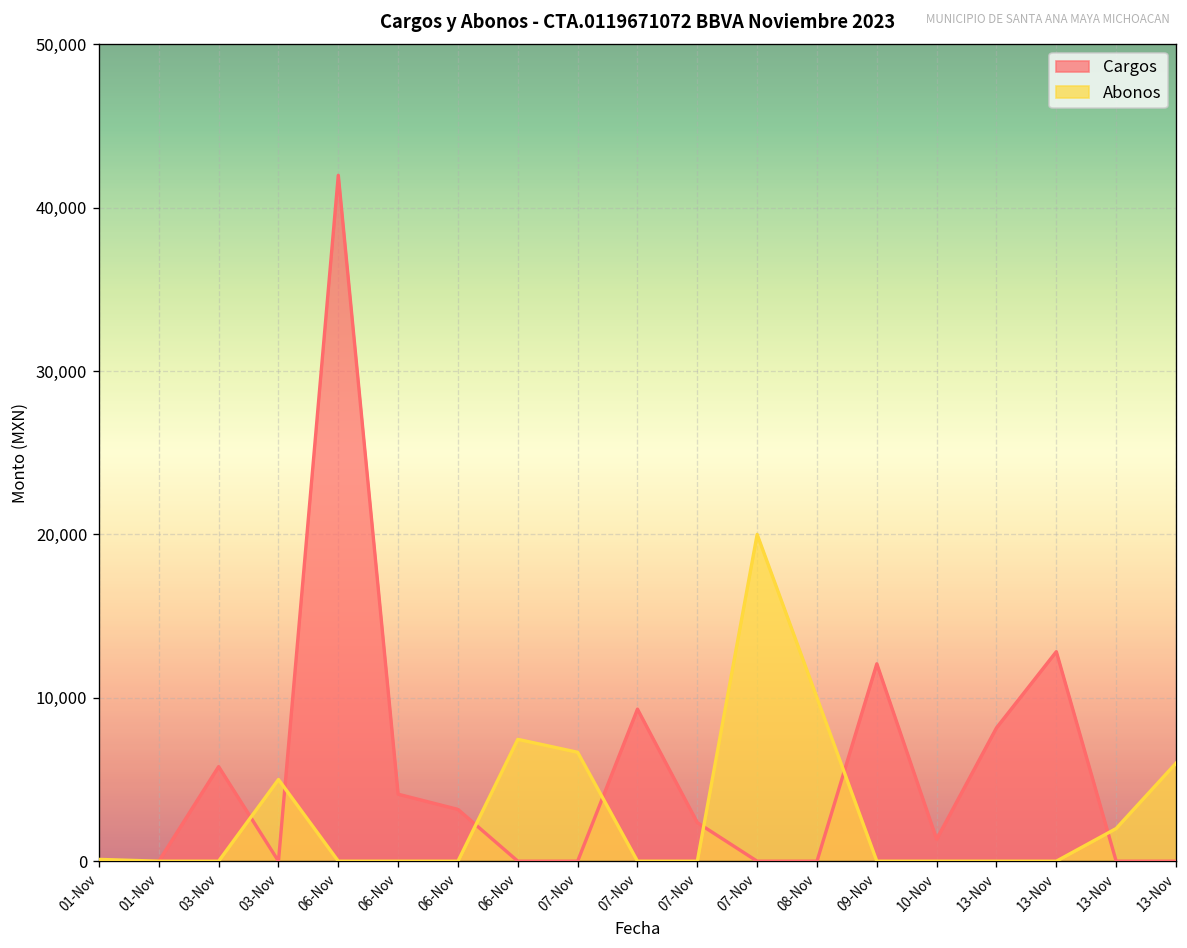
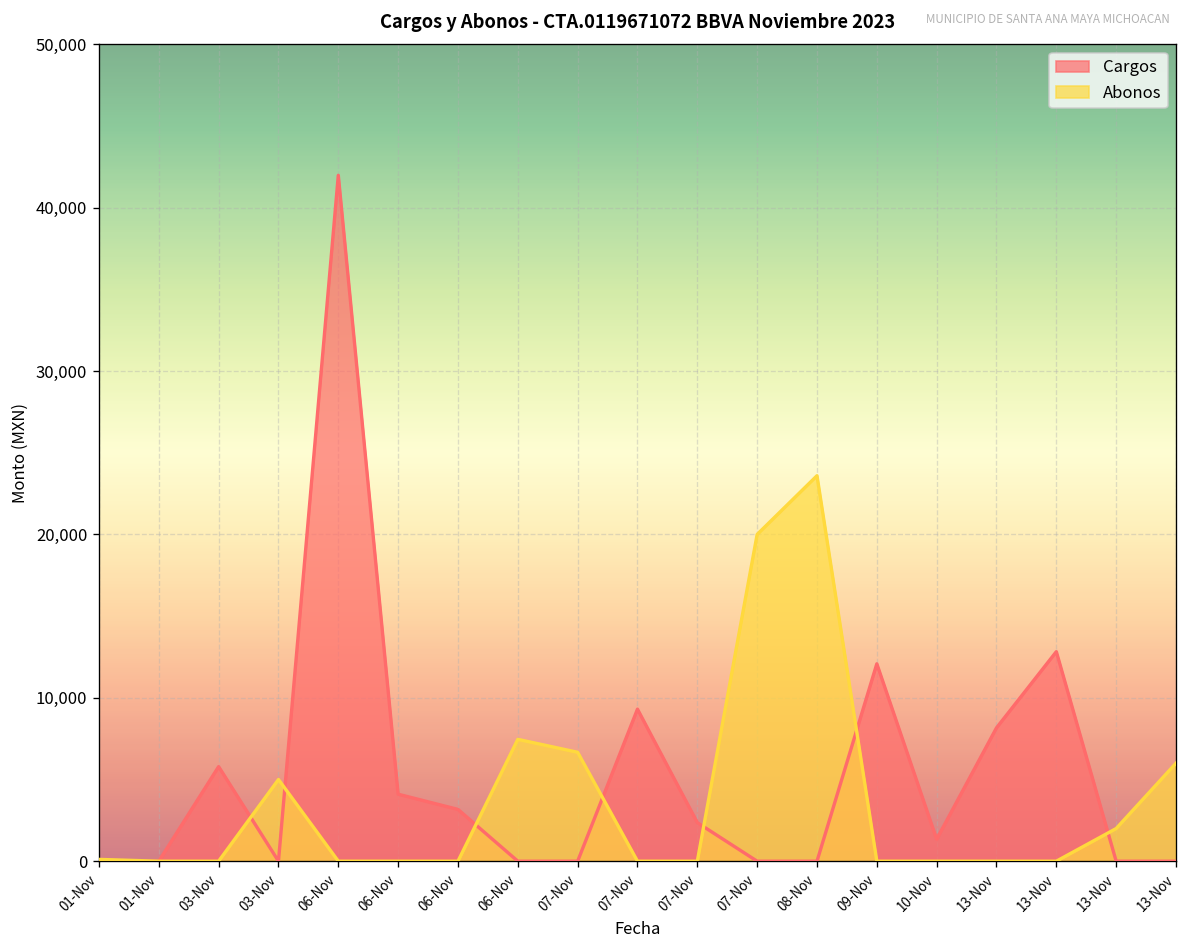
Abonos, 08-Nov: 10,000 -> 23,600
